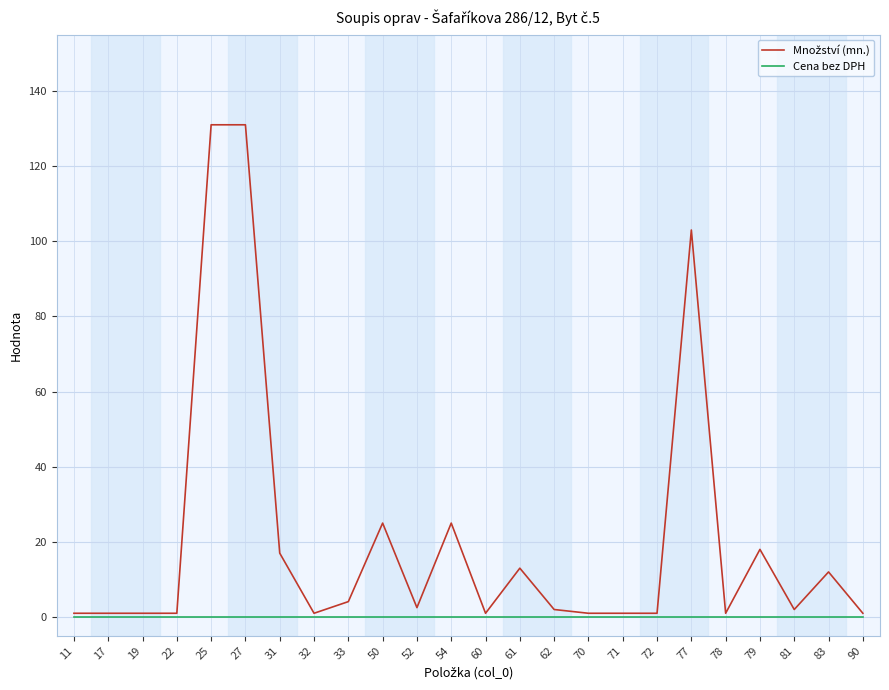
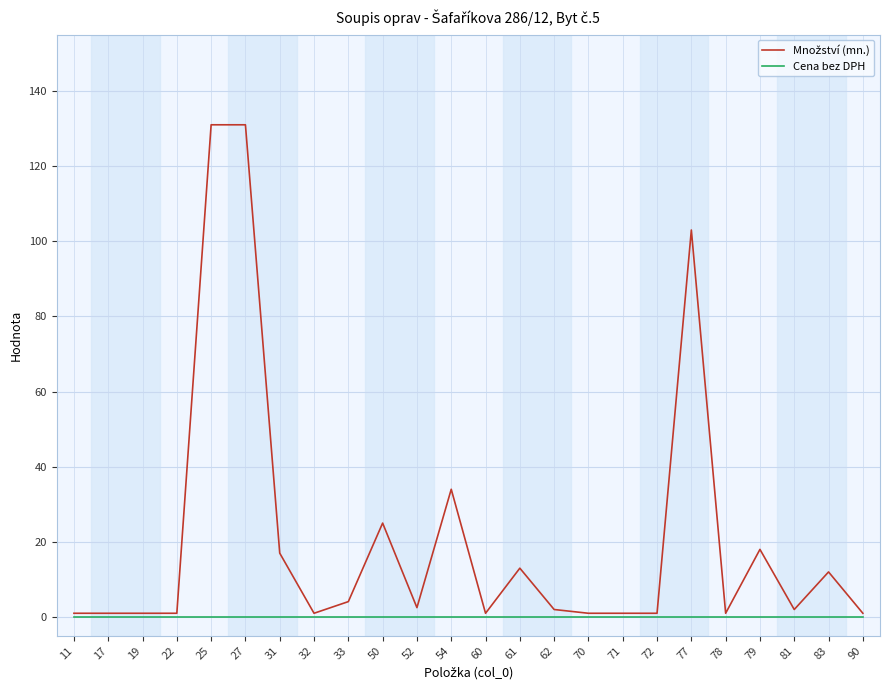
Množství (mn.), 54: 25 -> 34
